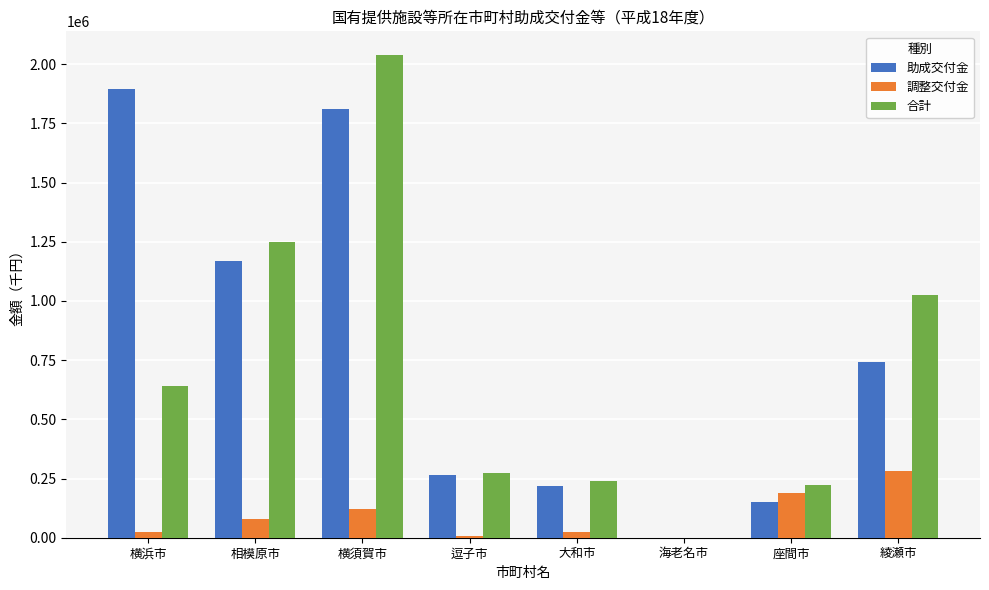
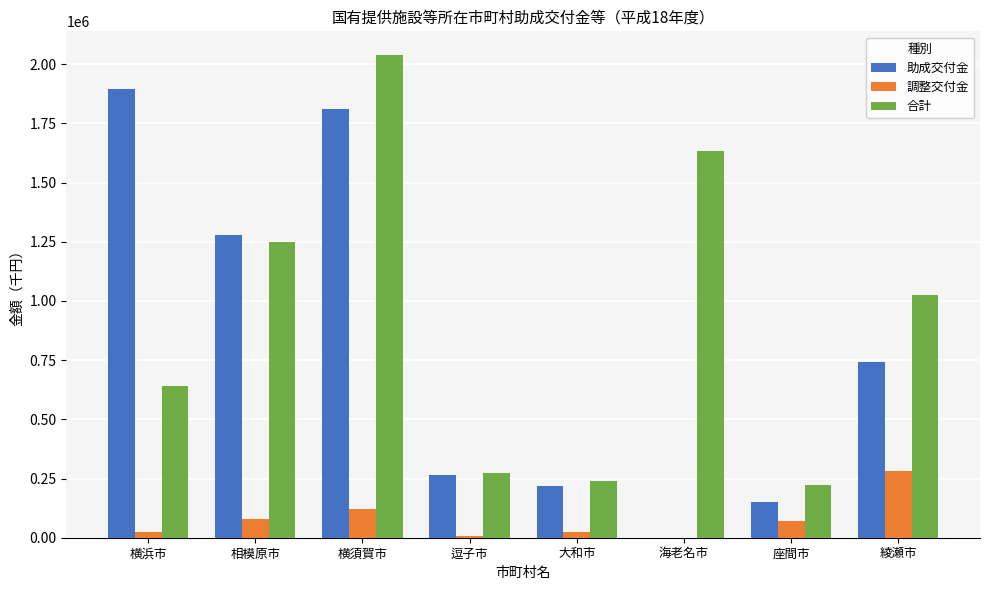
助成交付金, 相模原市: 1170000 -> 1280000
合計, 海老名市: 0 -> 1630000
調整交付金, 座間市: 190000 -> 70000
